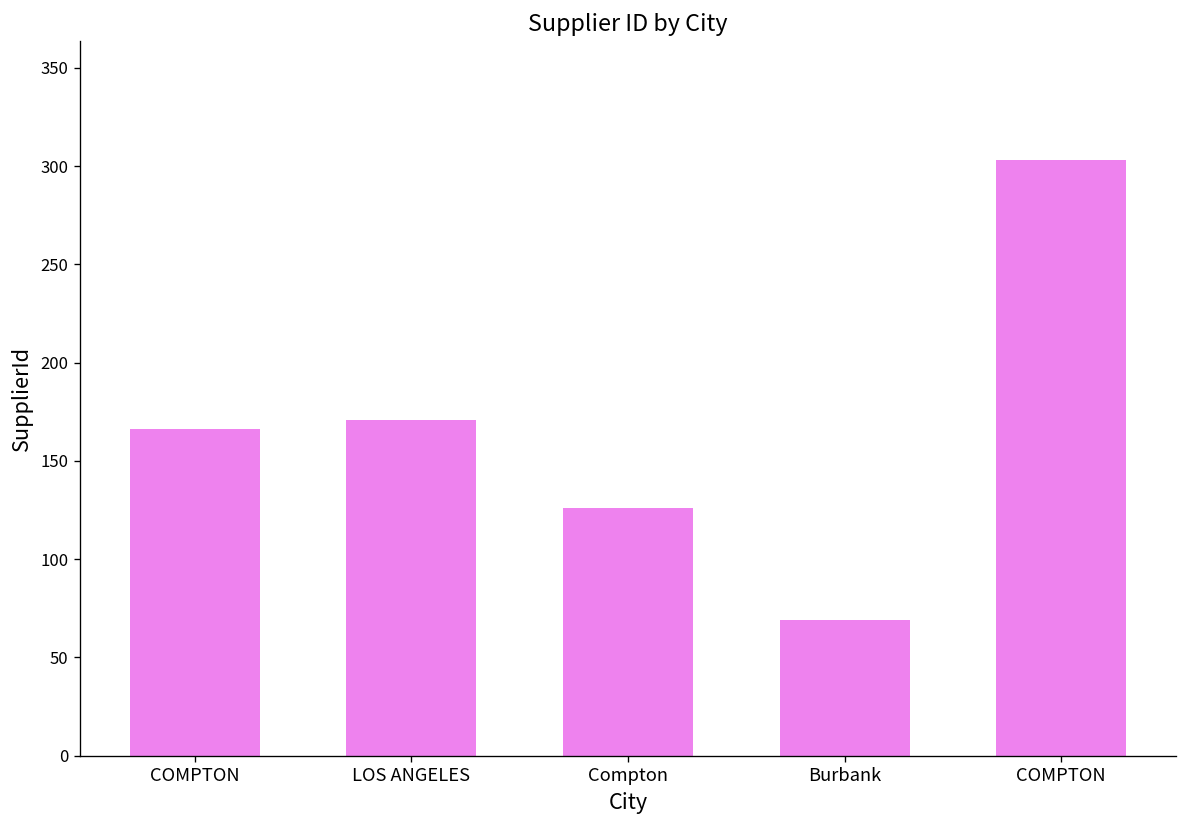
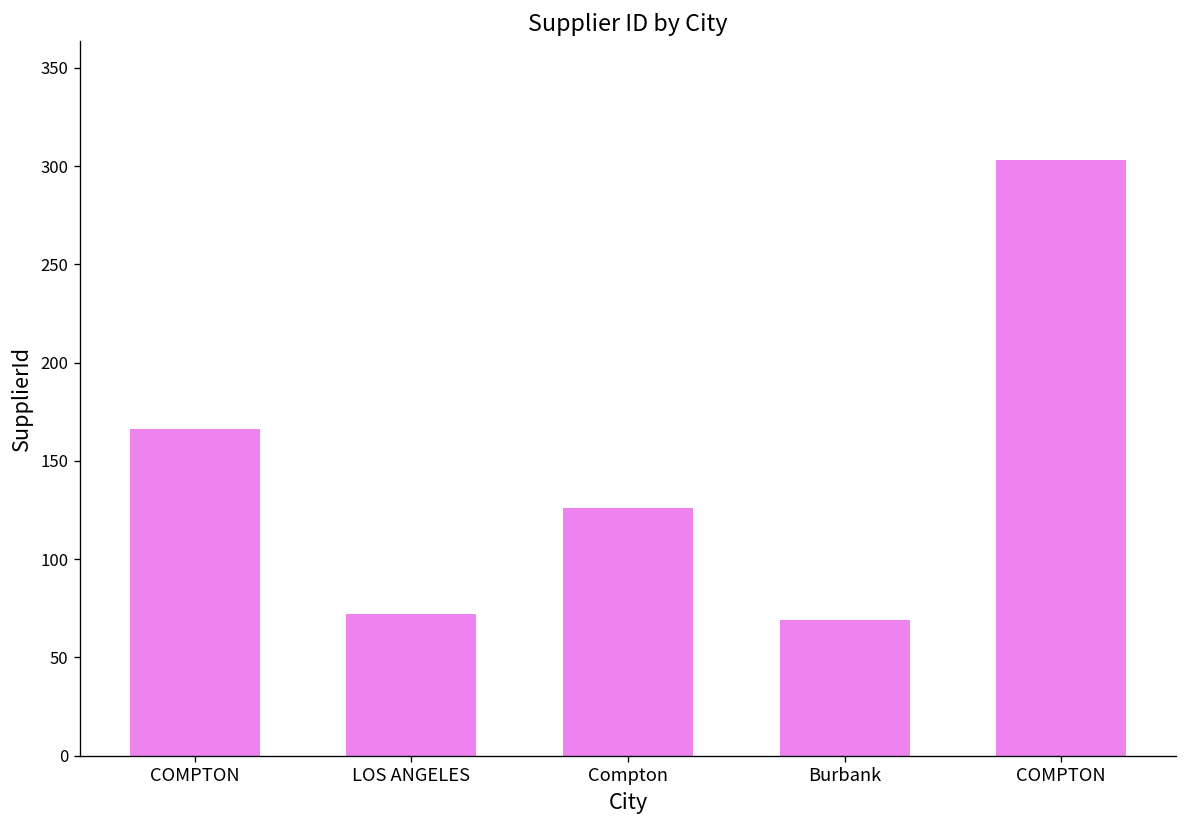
LOS ANGELES: 171 -> 72
